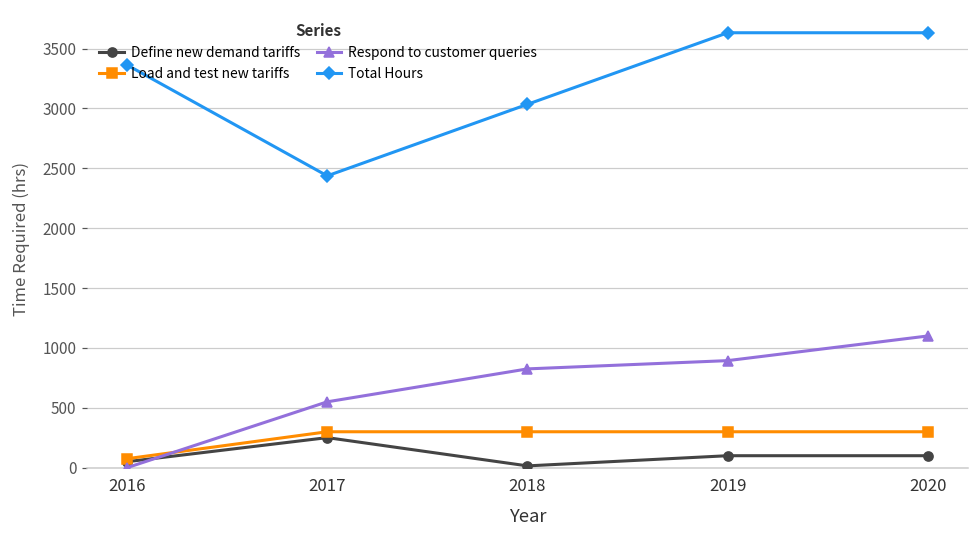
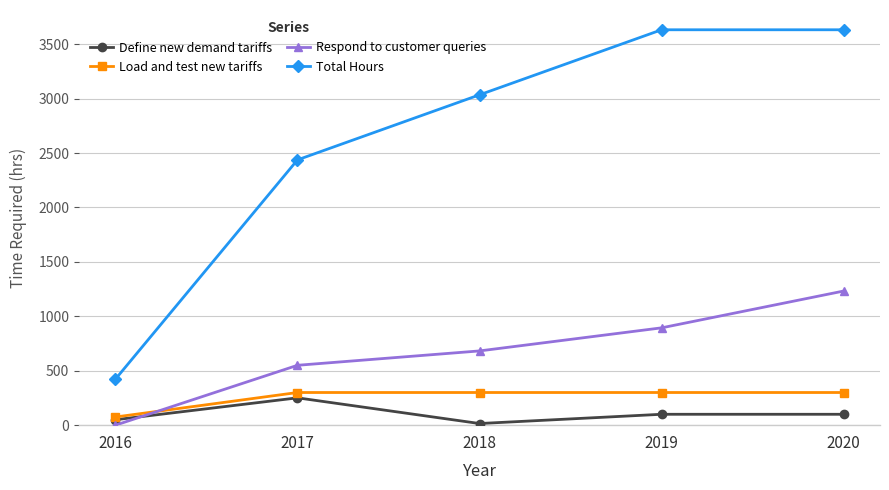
Total Hours, 2016: 3360 -> 420
Respond to customer queries, 2018: 830 -> 680
Respond to customer queries, 2020: 1100 -> 1230
